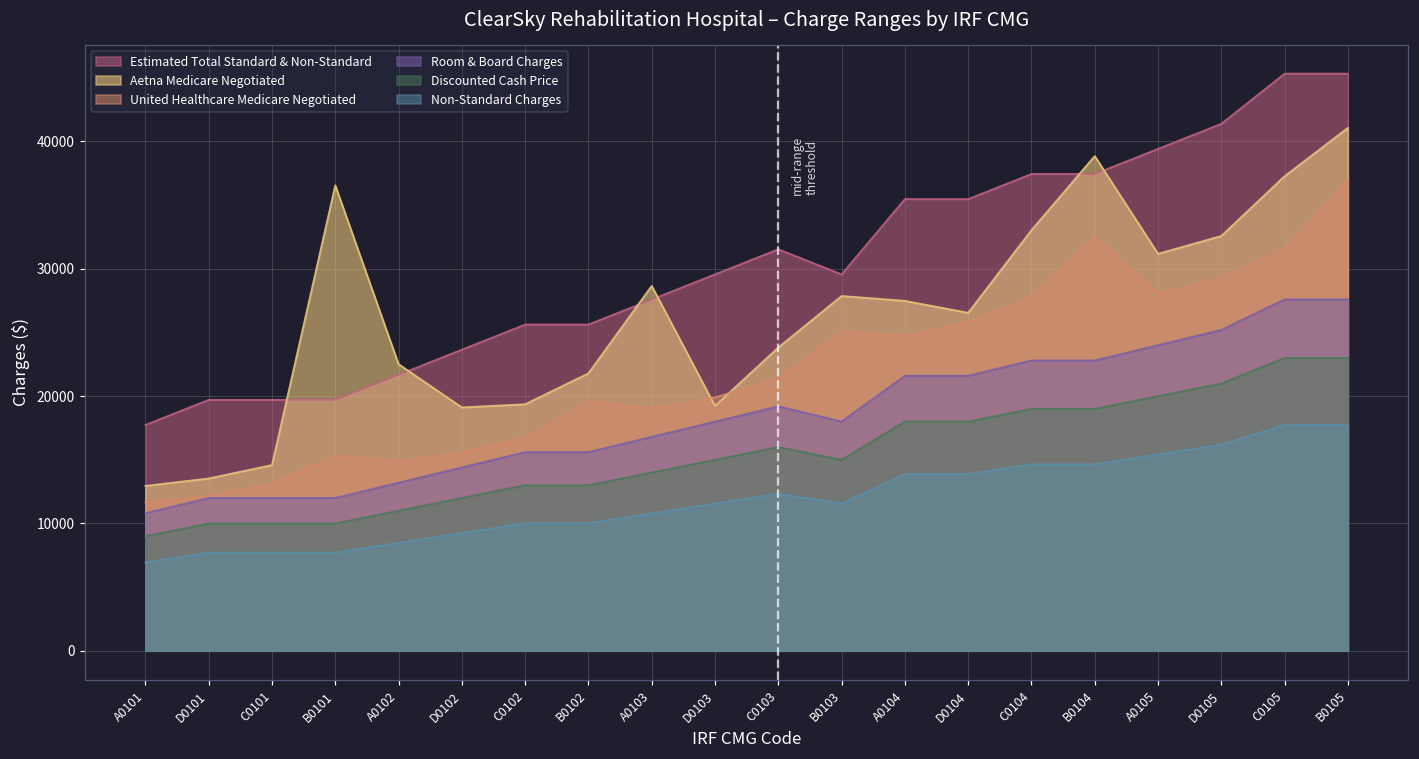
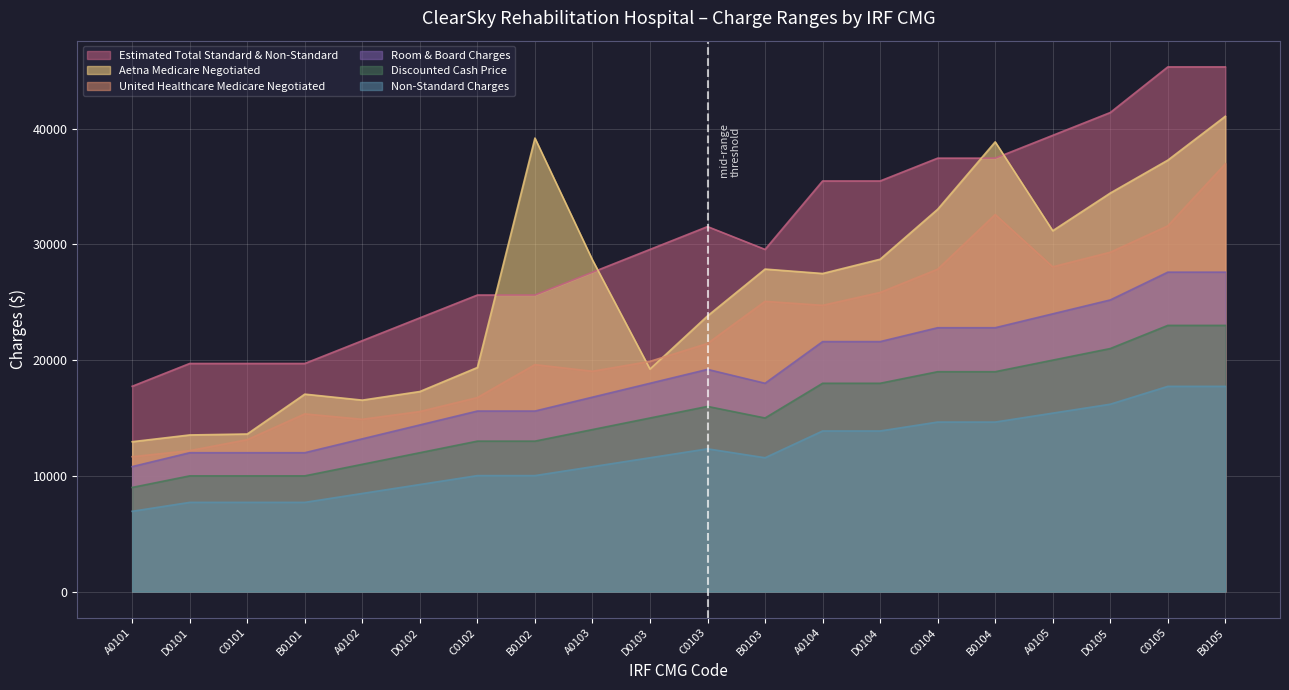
Aetna Medicare Negotiated, C0101: 14600 -> 13600
Aetna Medicare Negotiated, B0101: 36600 -> 17100
Aetna Medicare Negotiated, A0102: 22500 -> 16500
Aetna Medicare Negotiated, D0102: 19100 -> 17300
Aetna Medicare Negotiated, B0102: 21800 -> 39200
Aetna Medicare Negotiated, D0104: 26500 -> 28700
Aetna Medicare Negotiated, D0105: 32600 -> 34400
